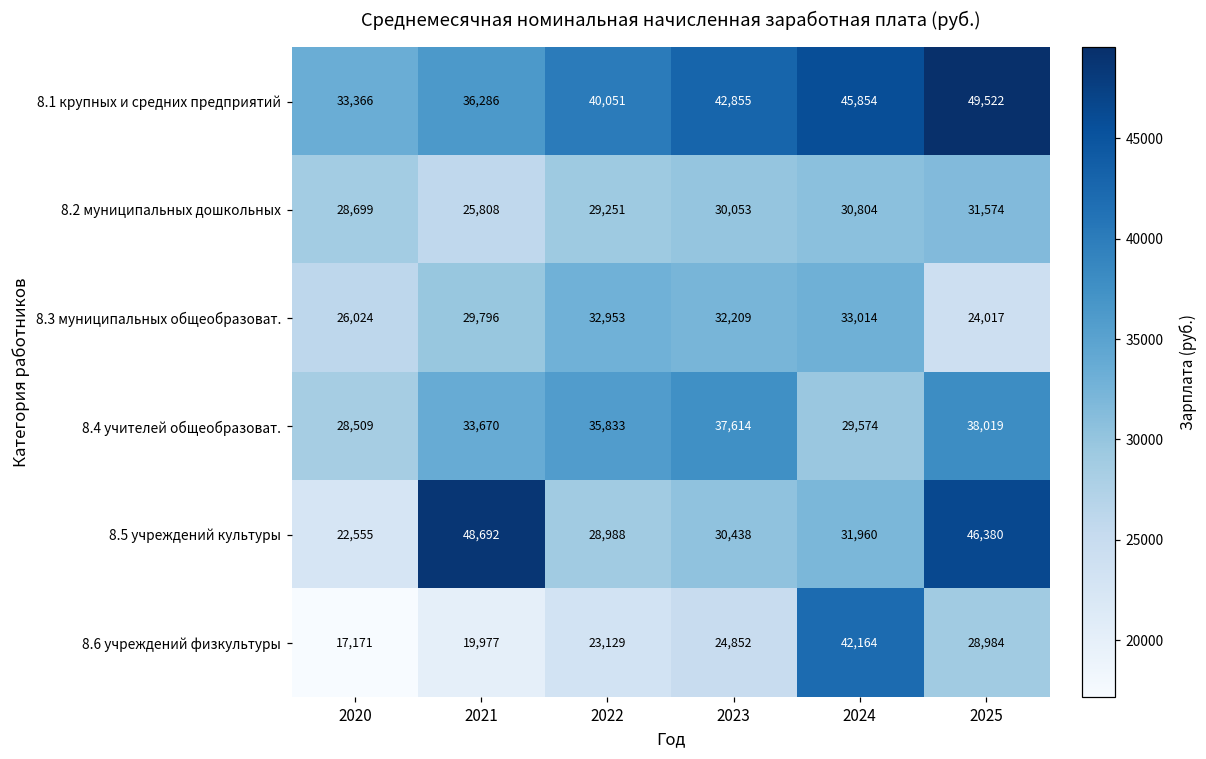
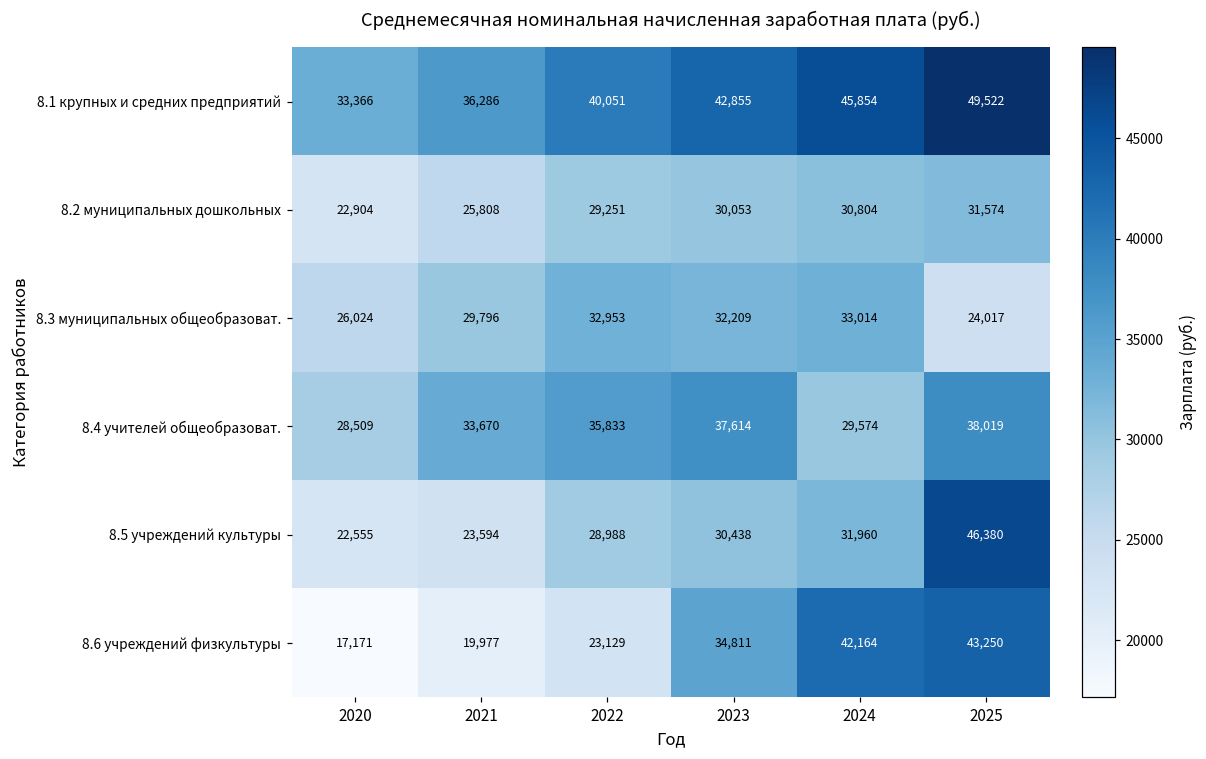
8.2 муниципальных дошкольных, 2020: 28,699 -> 22,904
8.5 учреждений культуры, 2021: 48,692 -> 23,594
8.6 учреждений физкультуры, 2023: 24,852 -> 34,811
8.6 учреждений физкультуры, 2025: 28,984 -> 43,250
